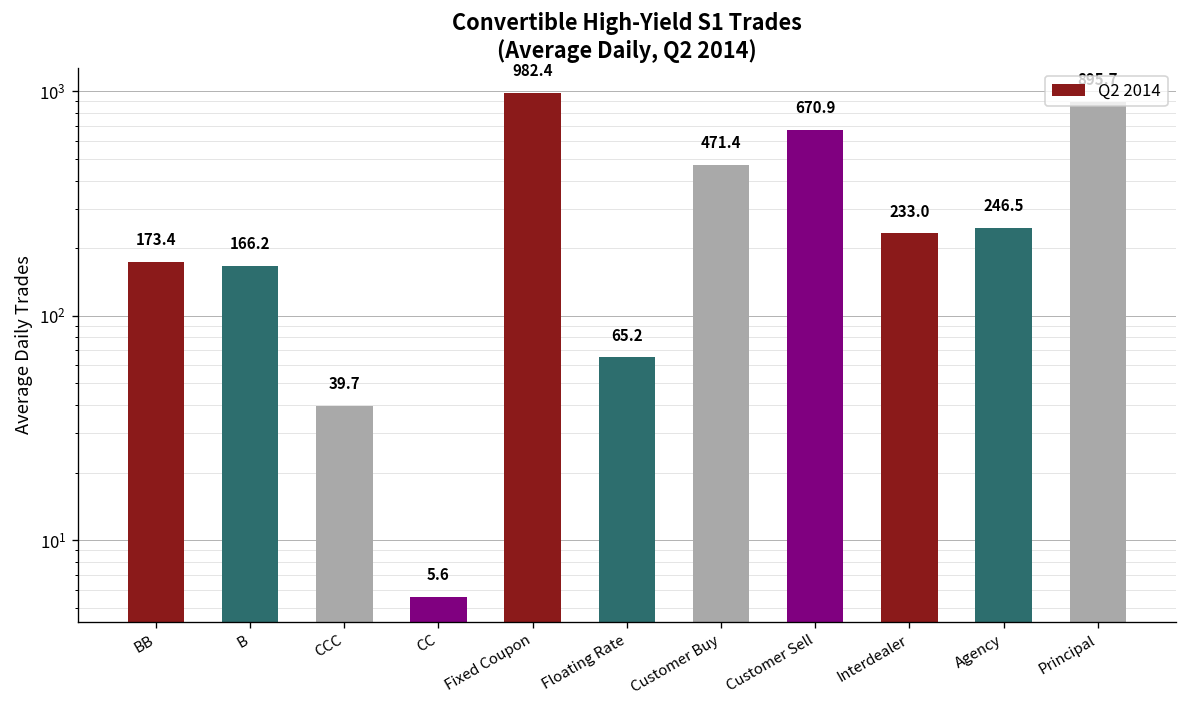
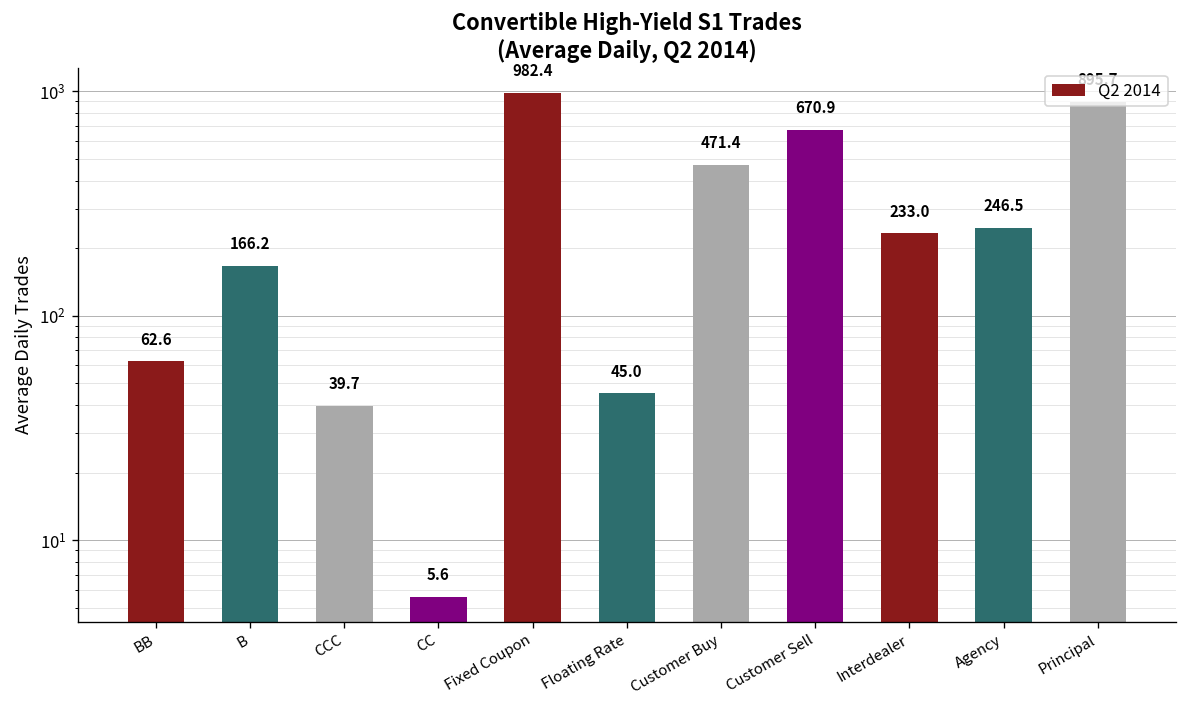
BB: 173.4 -> 62.6
Floating Rate: 65.2 -> 45.0
